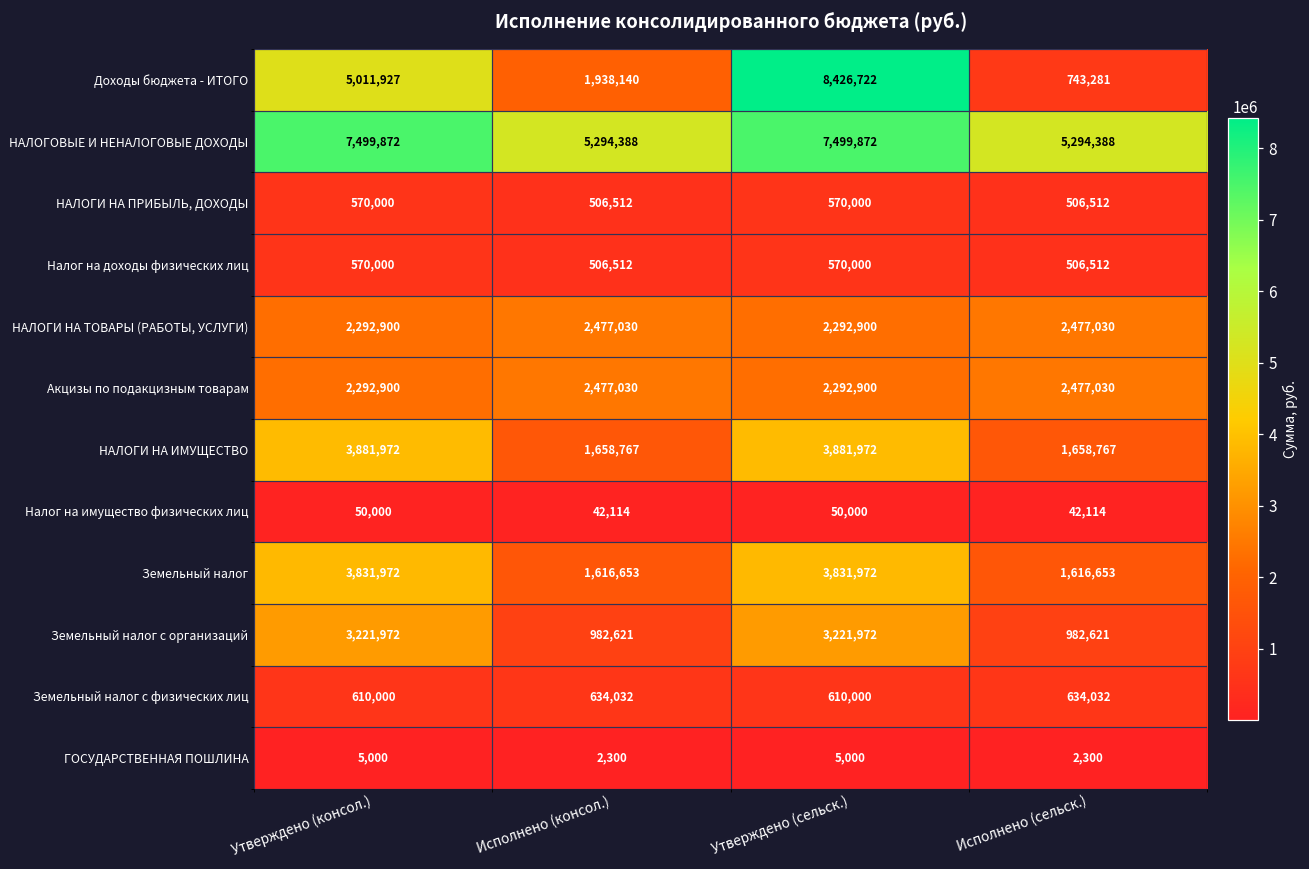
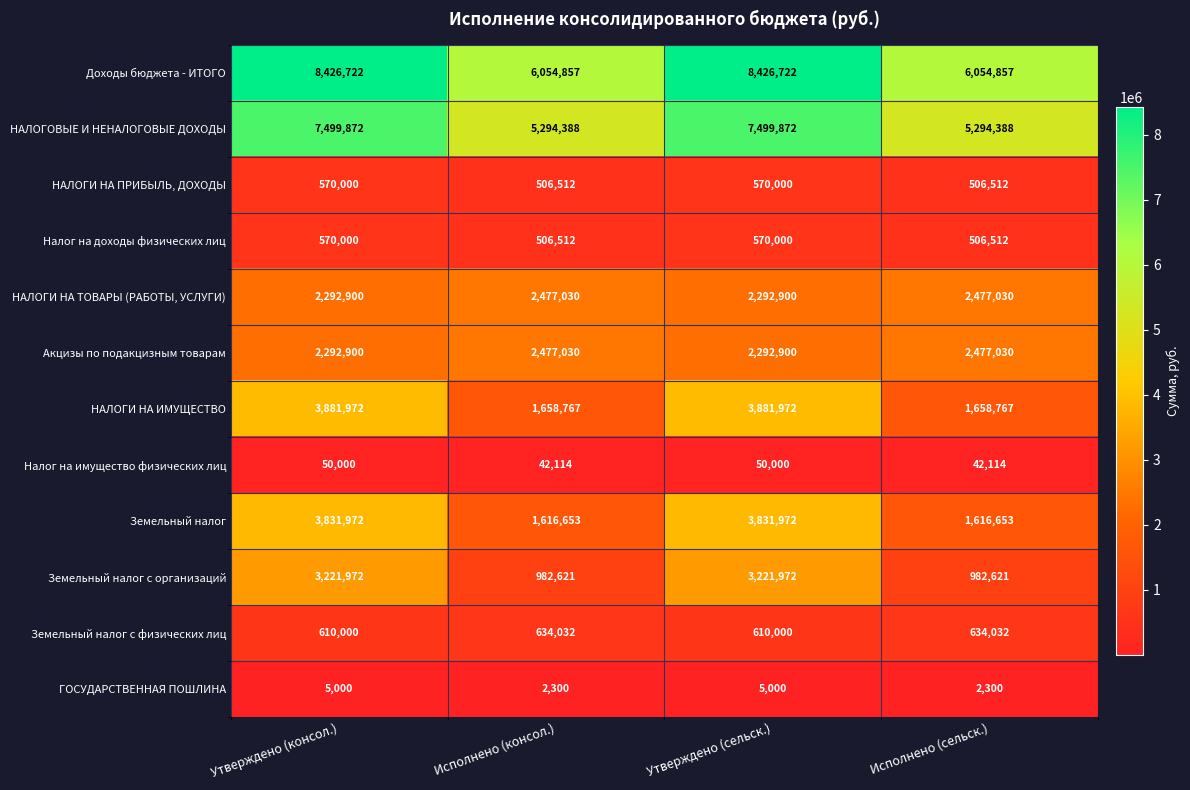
Доходы бюджета - ИТОГО, Утверждено (консол.): 5,011,927 -> 8,426,722
Доходы бюджета - ИТОГО, Исполнено (консол.): 1,938,140 -> 6,054,857
Доходы бюджета - ИТОГО, Исполнено (сельск.): 743,281 -> 6,054,857
